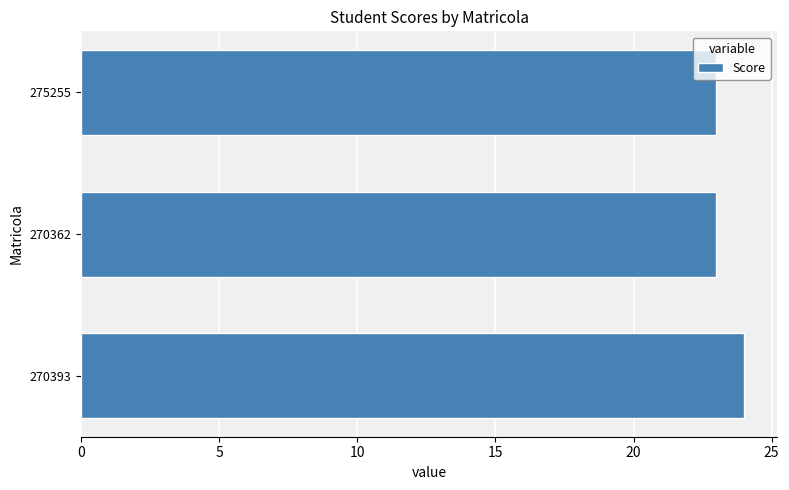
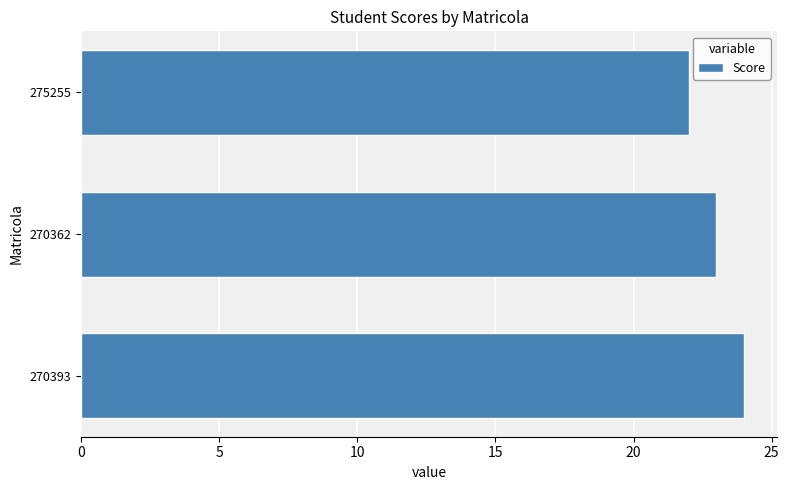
275255: 23 -> 22
